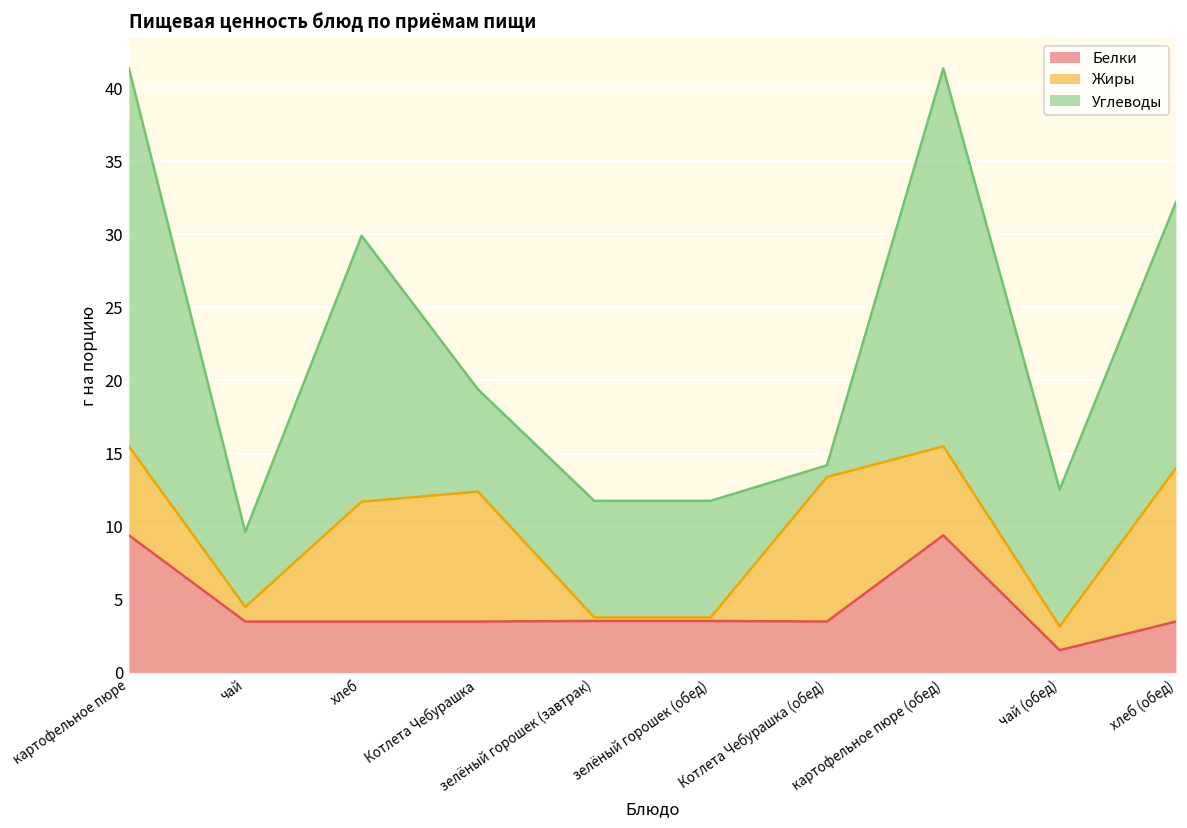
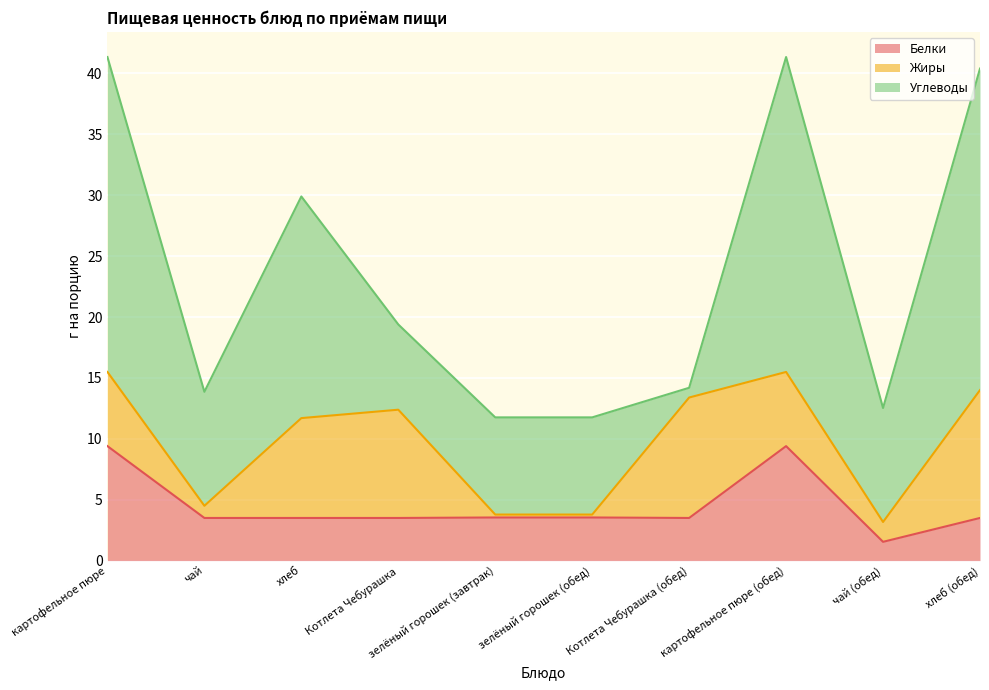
Углеводы, чай: 5.1 -> 9.4
Углеводы, хлеб (обед): 18.2 -> 26.4
